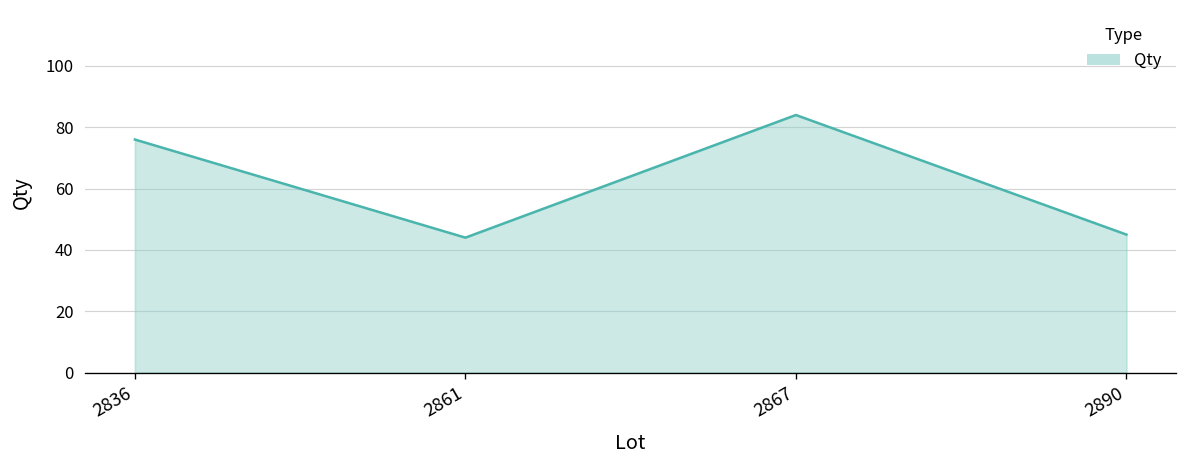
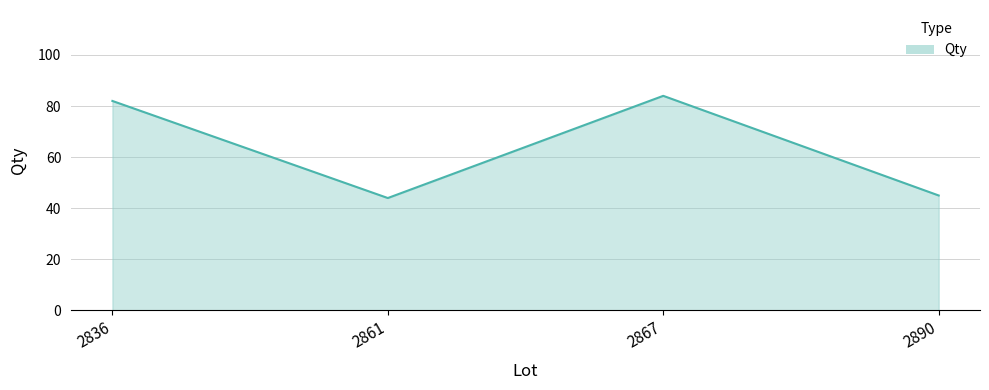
2836: 76 -> 82
